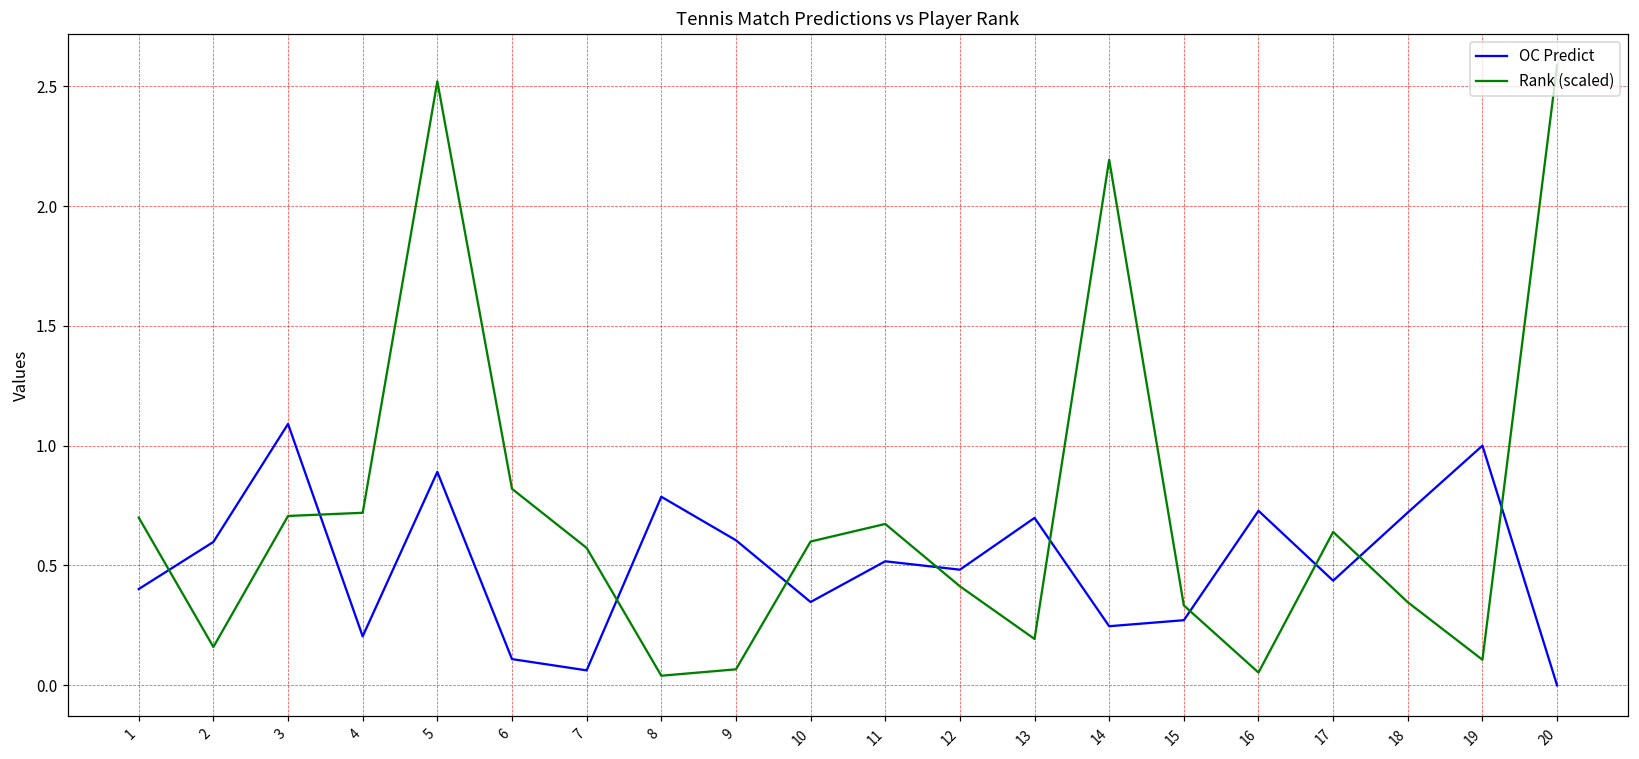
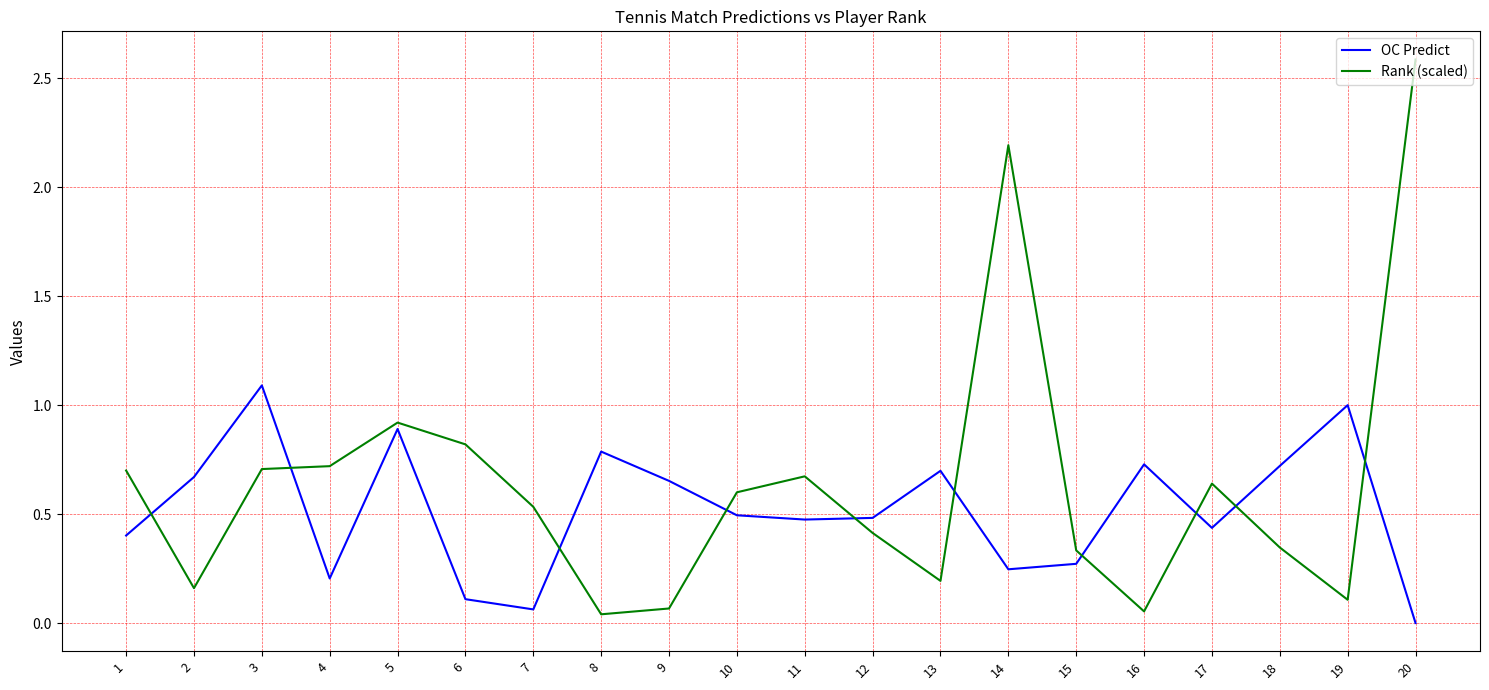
OC Predict, 2: 0.60 -> 0.67
Rank (scaled), 5: 2.52 -> 0.92
Rank (scaled), 7: 0.57 -> 0.53
OC Predict, 9: 0.61 -> 0.65
OC Predict, 10: 0.35 -> 0.49
OC Predict, 11: 0.52 -> 0.47
